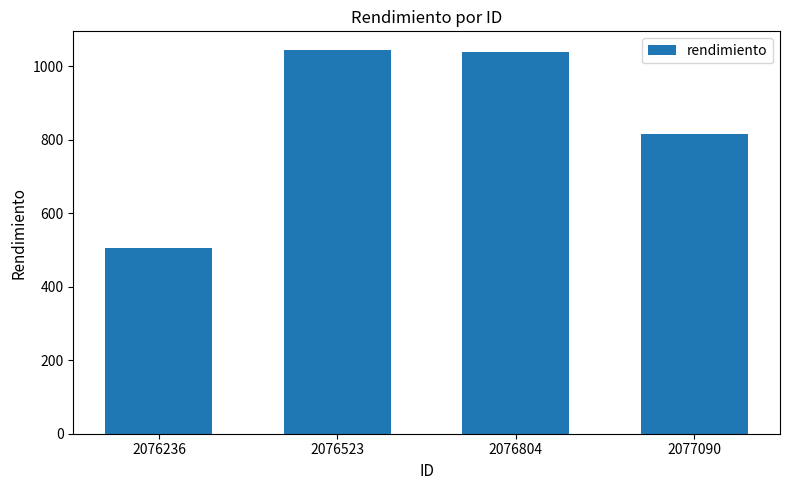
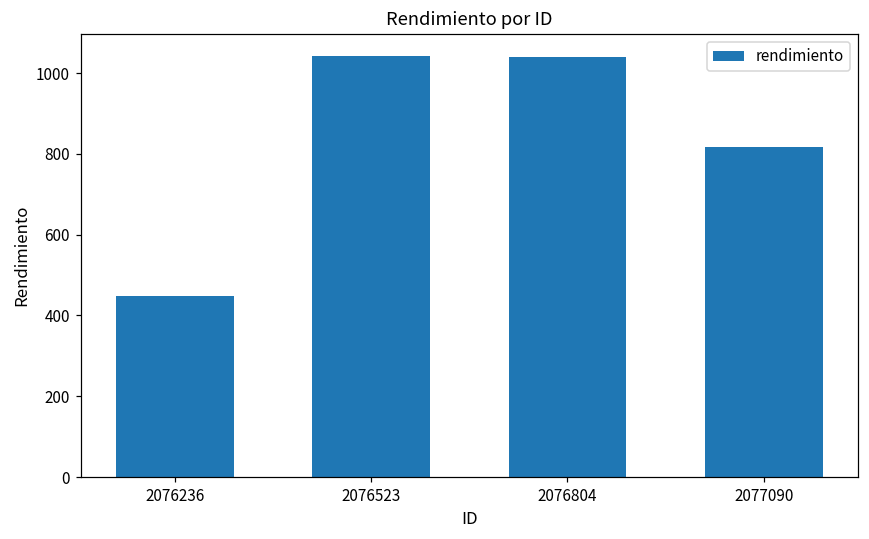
2076236: 500 -> 450
